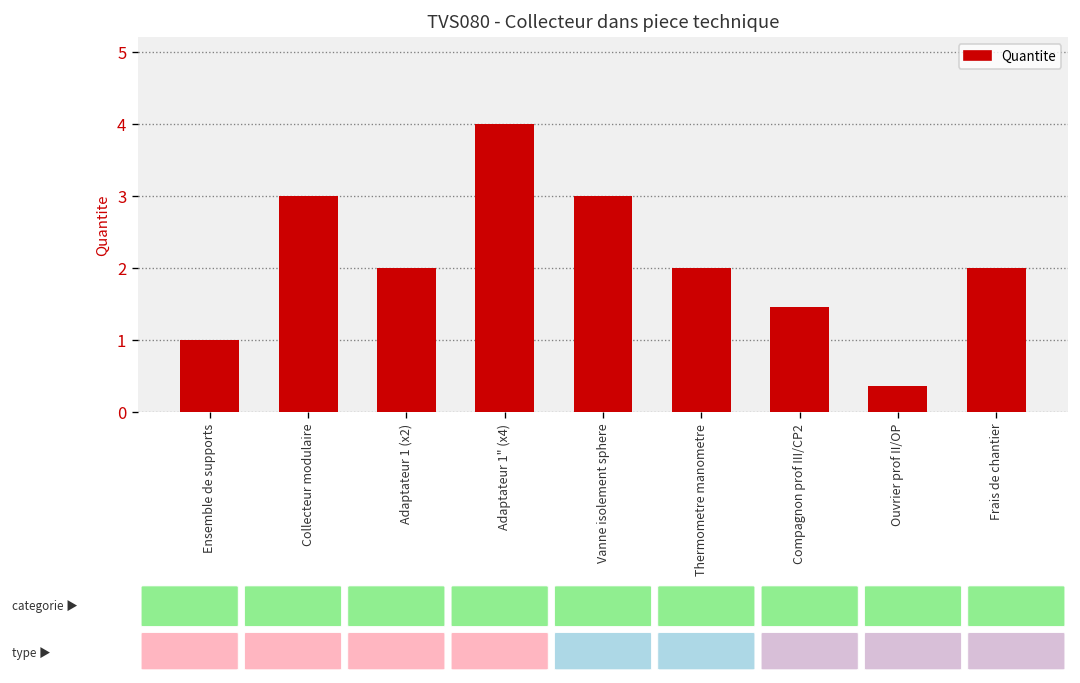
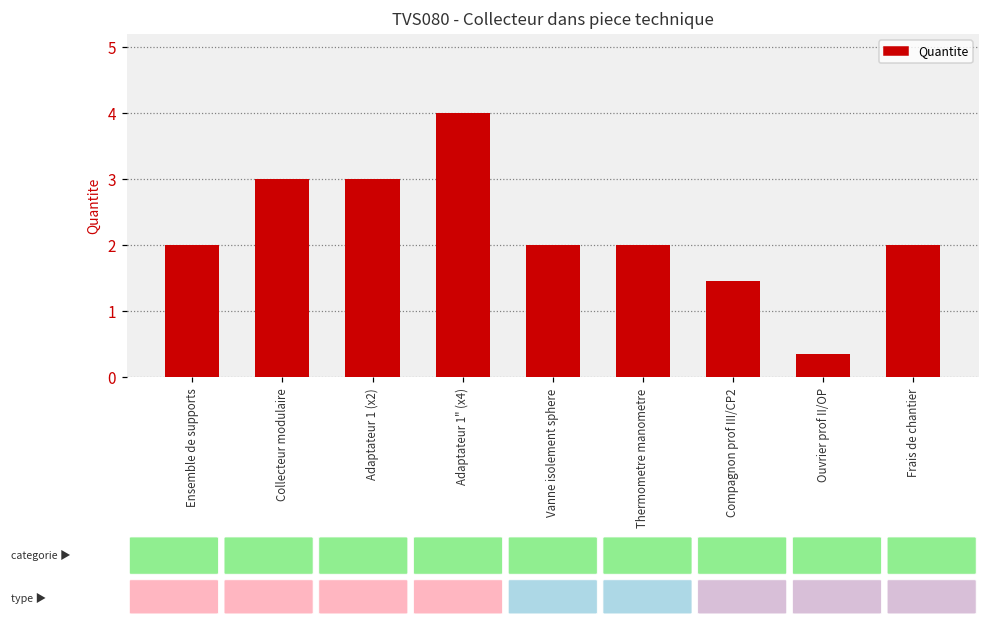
Ensemble de supports: 1 -> 2
Adaptateur 1 (x2): 2 -> 3
Vanne isolement sphere: 3 -> 2
